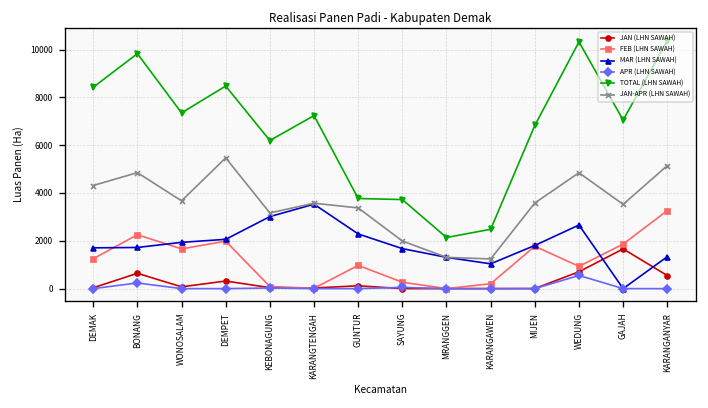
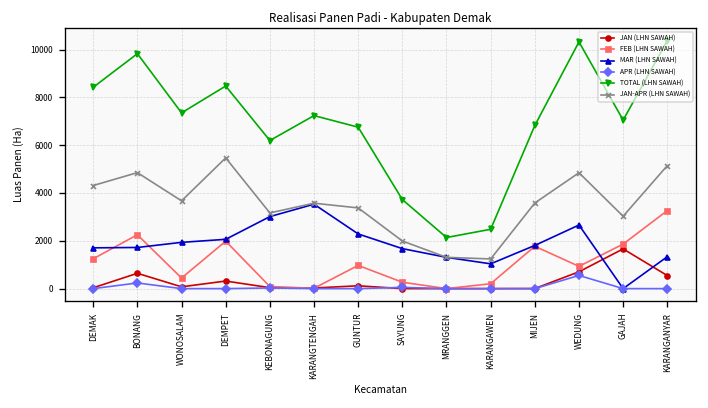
FEB (LHN SAWAH), WONOSALAM: 1700 -> 400
TOTAL (LHN SAWAH), GUNTUR: 3800 -> 6800
JAN-APR (LHN SAWAH), GAJAH: 3500 -> 3000
